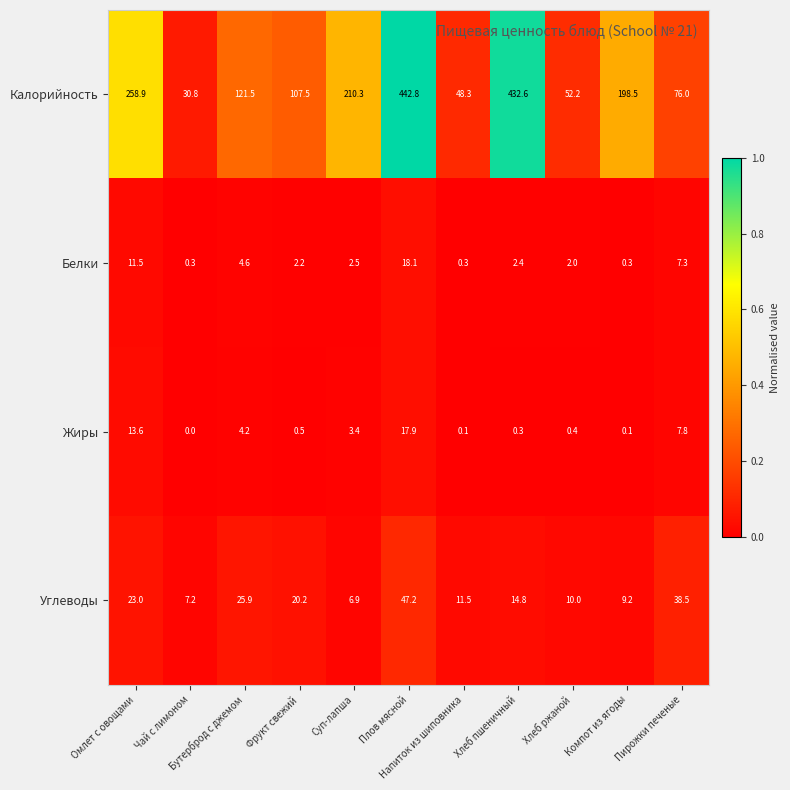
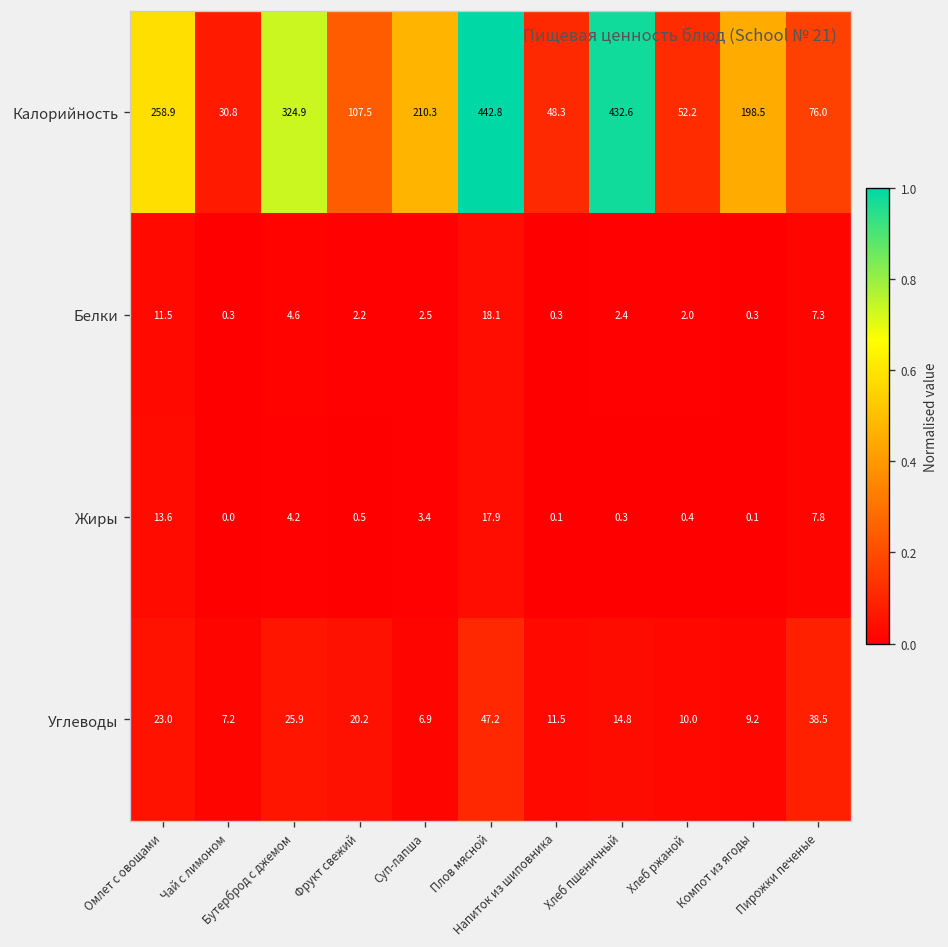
Калорийность, Бутерброд с джемом: 121.5 -> 324.9
